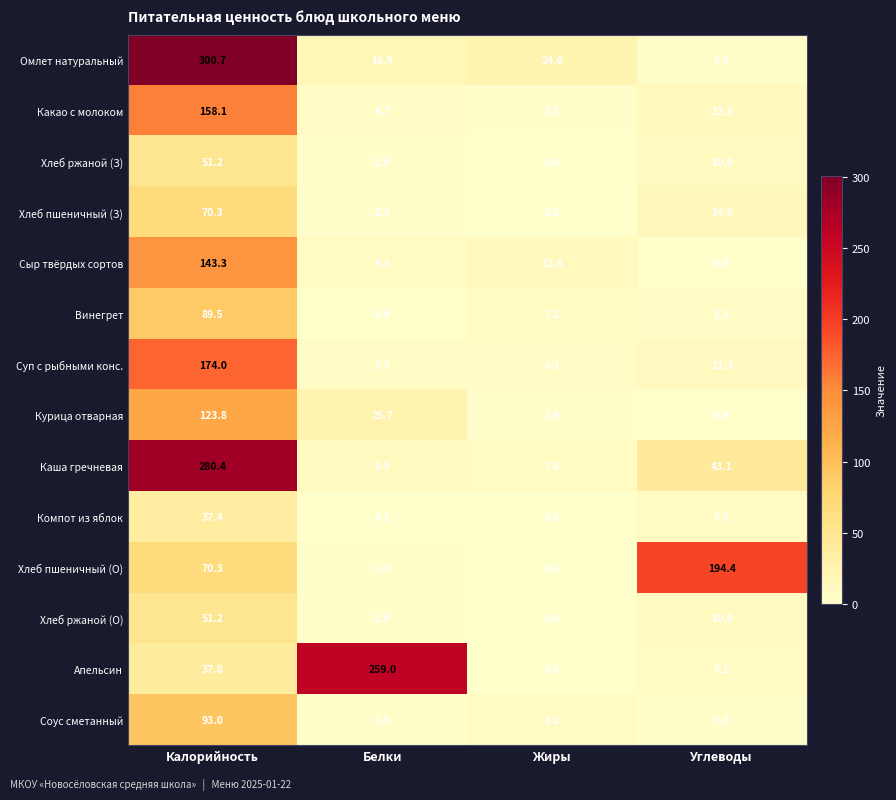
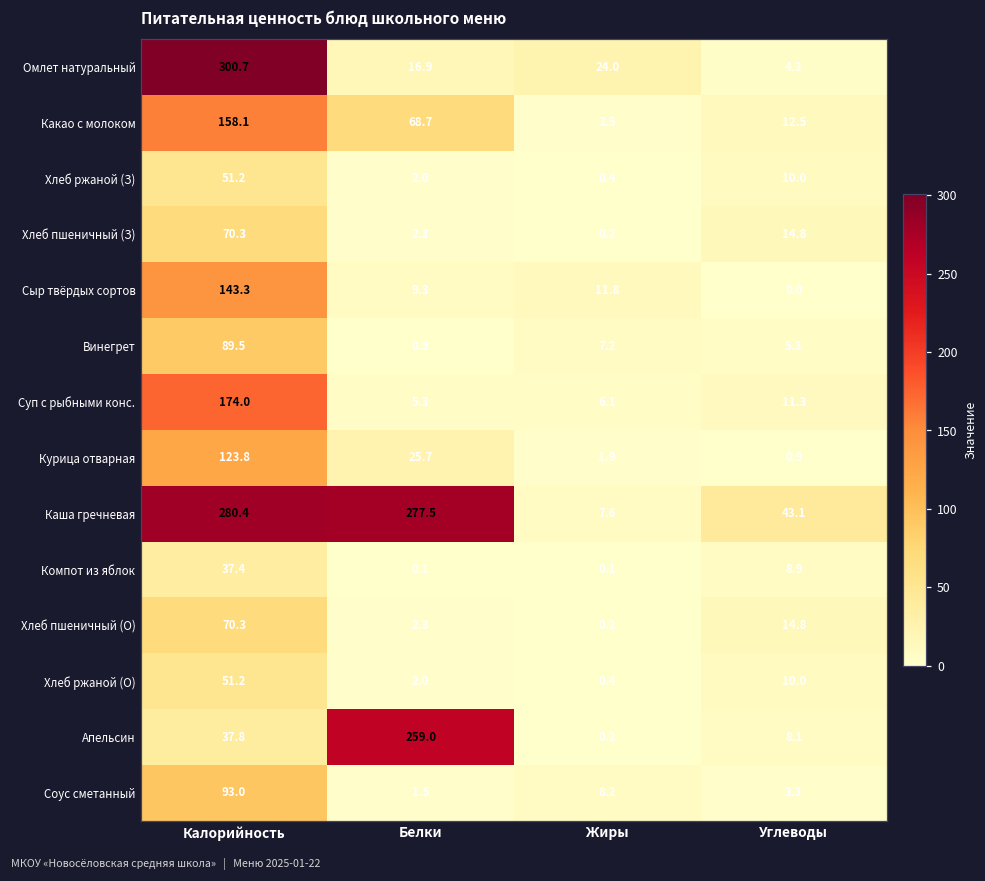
Какао с молоком, Белки: 4.7 -> 68.7
Каша гречневая, Белки: 9.9 -> 277.5
Хлеб пшеничный (О), Углеводы: 194.4 -> 14.8
